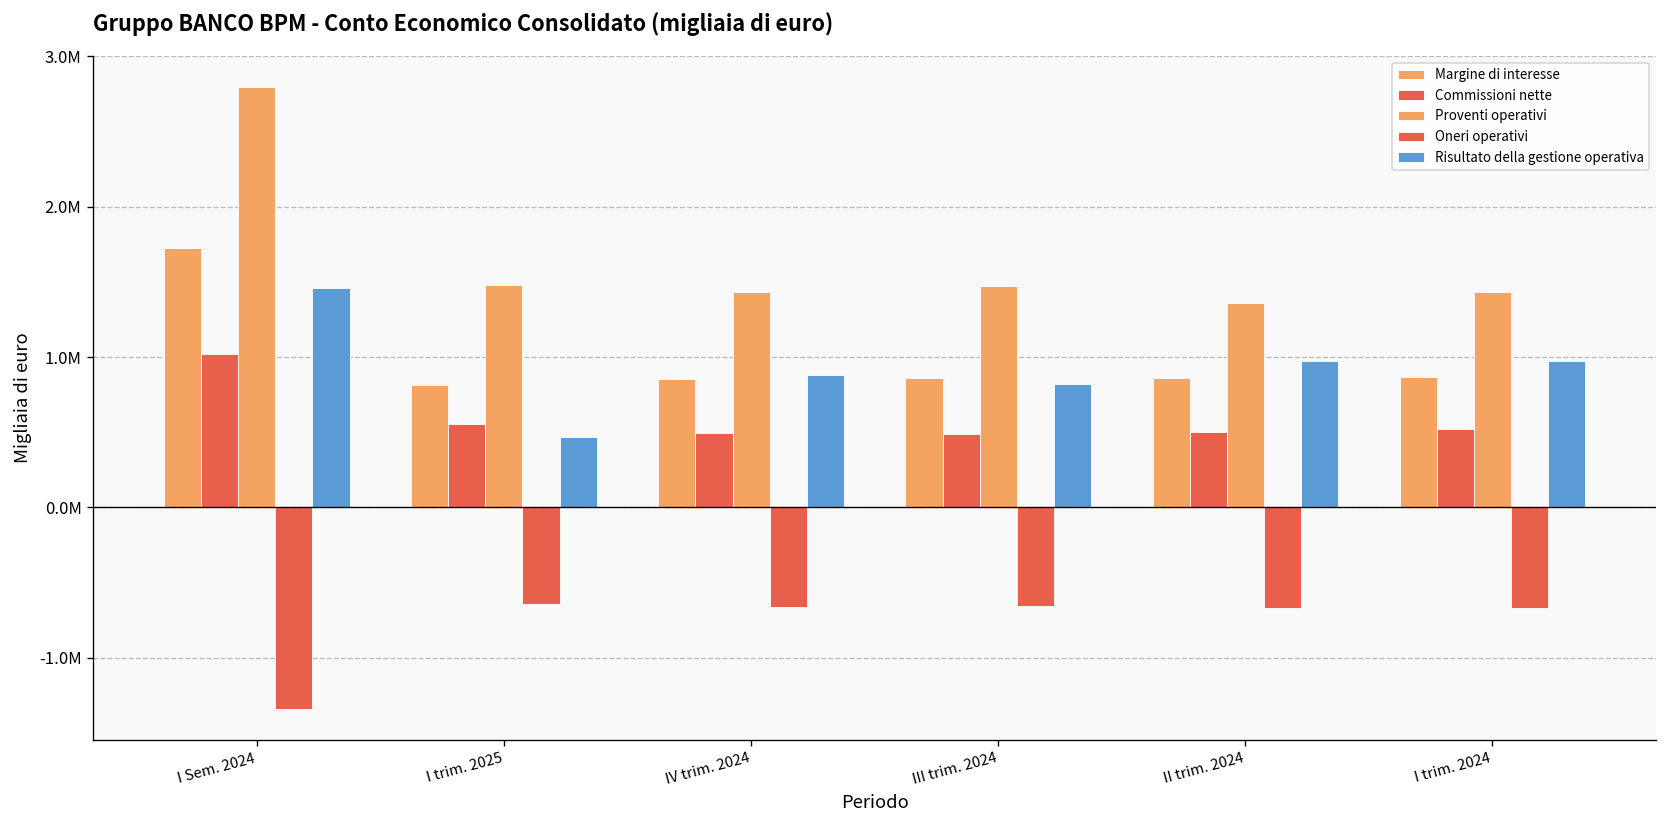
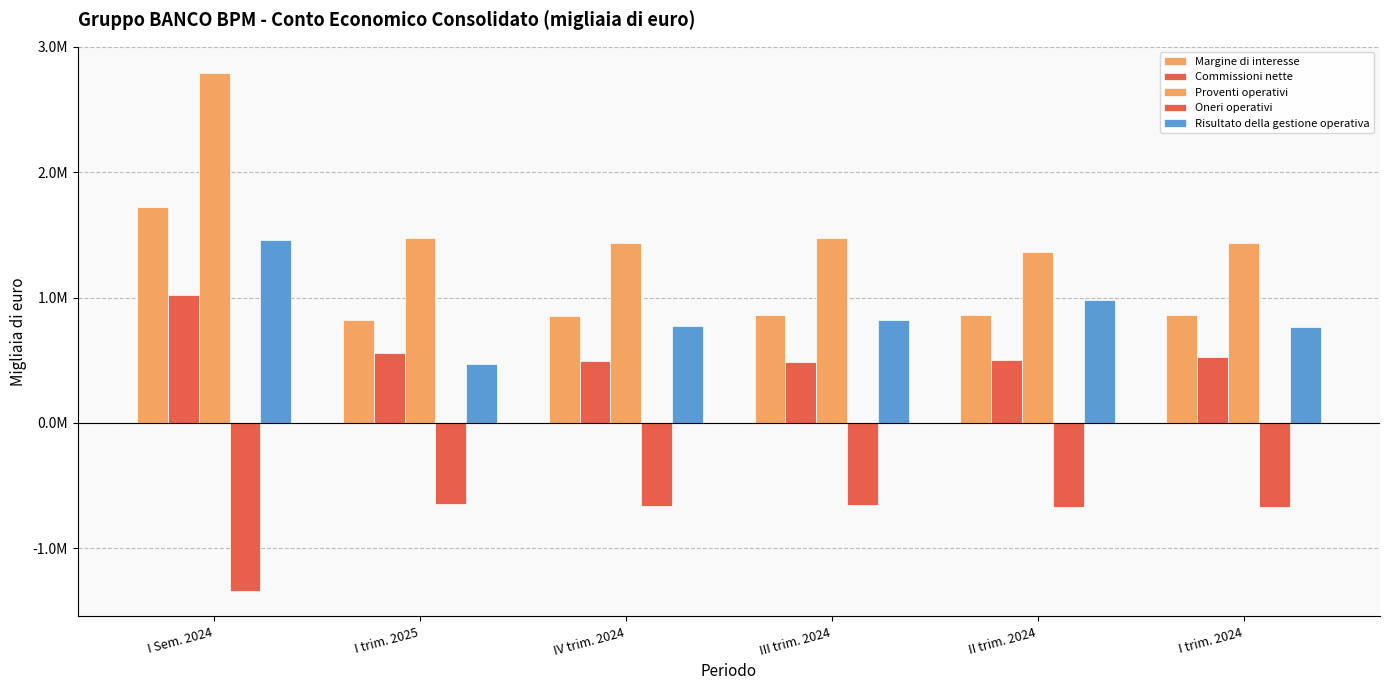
Risultato della gestione operativa, IV trim. 2024: 880000 -> 770000
Risultato della gestione operativa, I trim. 2024: 970000 -> 770000
